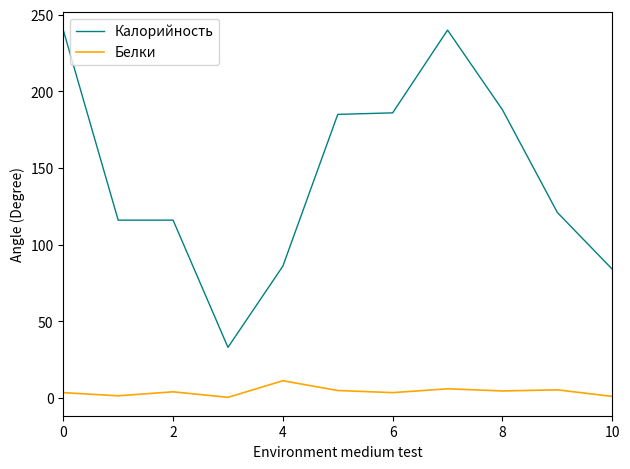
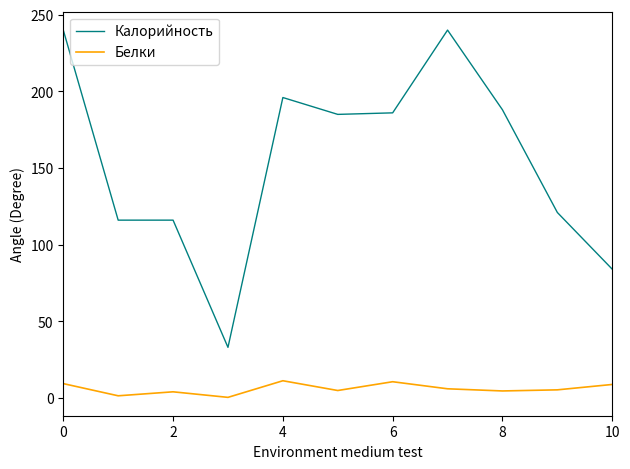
Белки, 0: 3 -> 9
Калорийность, 4: 86 -> 196
Белки, 6: 3 -> 11
Белки, 10: 1 -> 9
